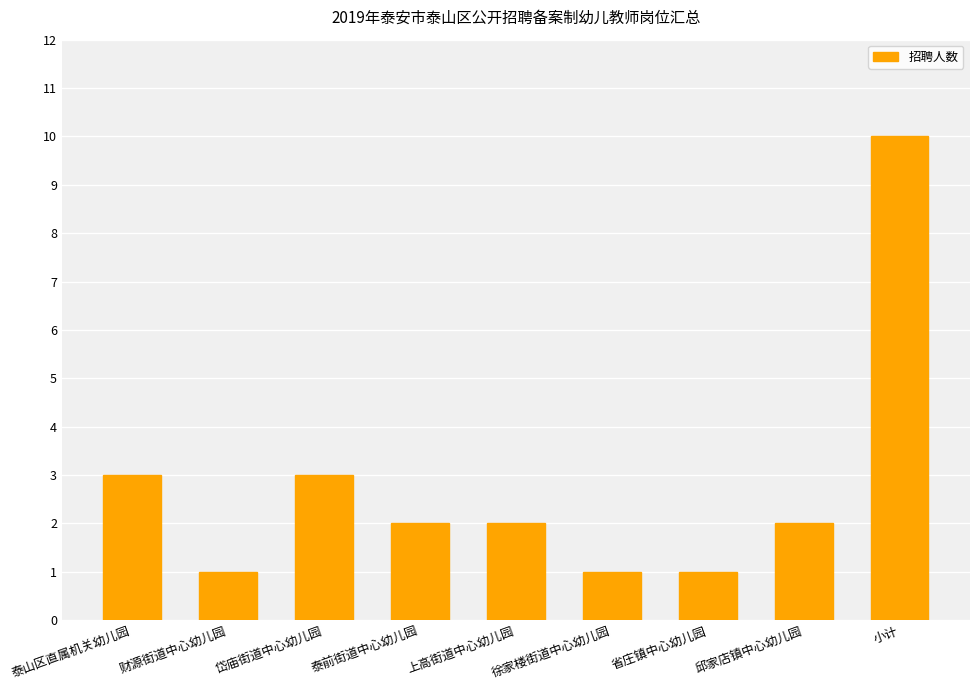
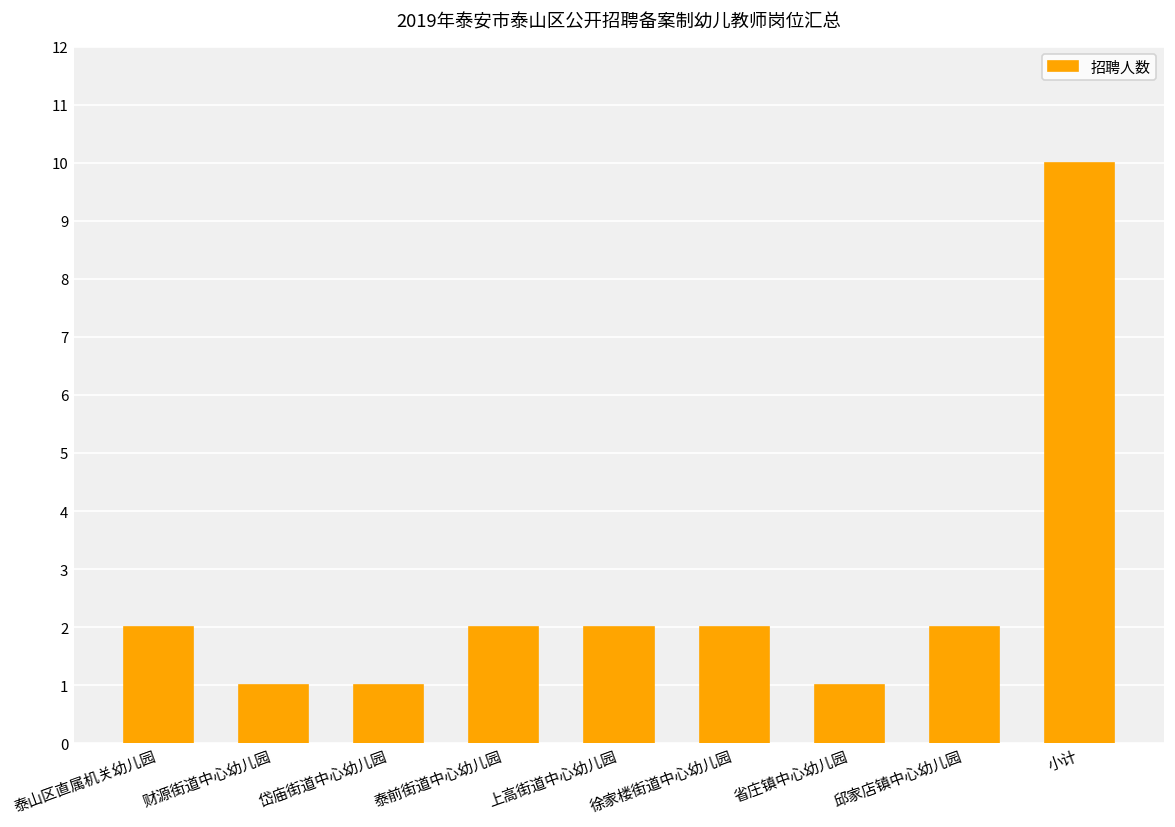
泰山区直属机关幼儿园: 3 -> 2
岱庙街道中心幼儿园: 3 -> 1
徐家楼街道中心幼儿园: 1 -> 2
